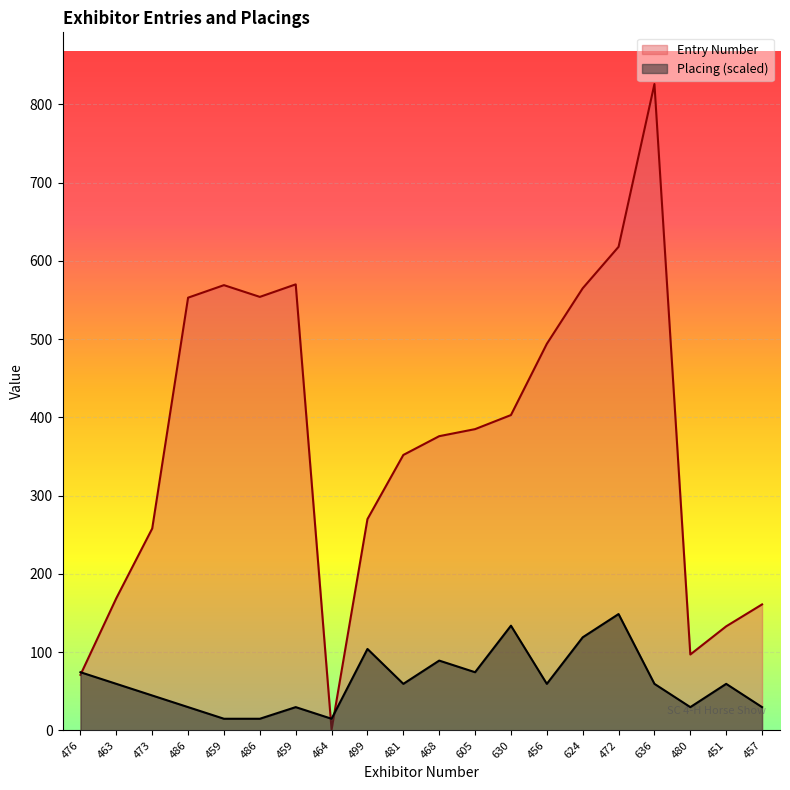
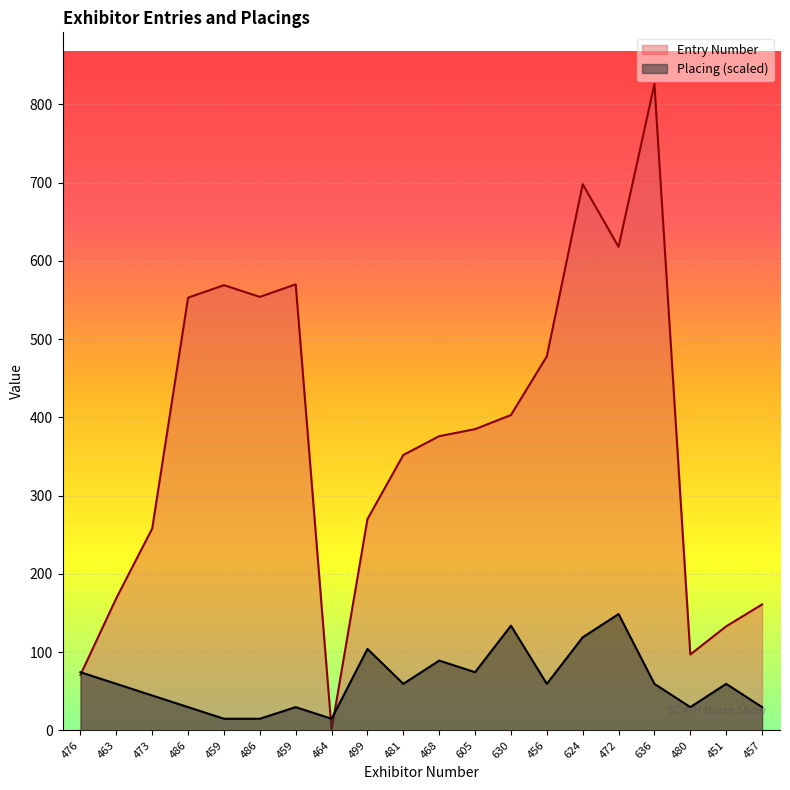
Entry Number, 456: 490 -> 480
Entry Number, 624: 570 -> 700
